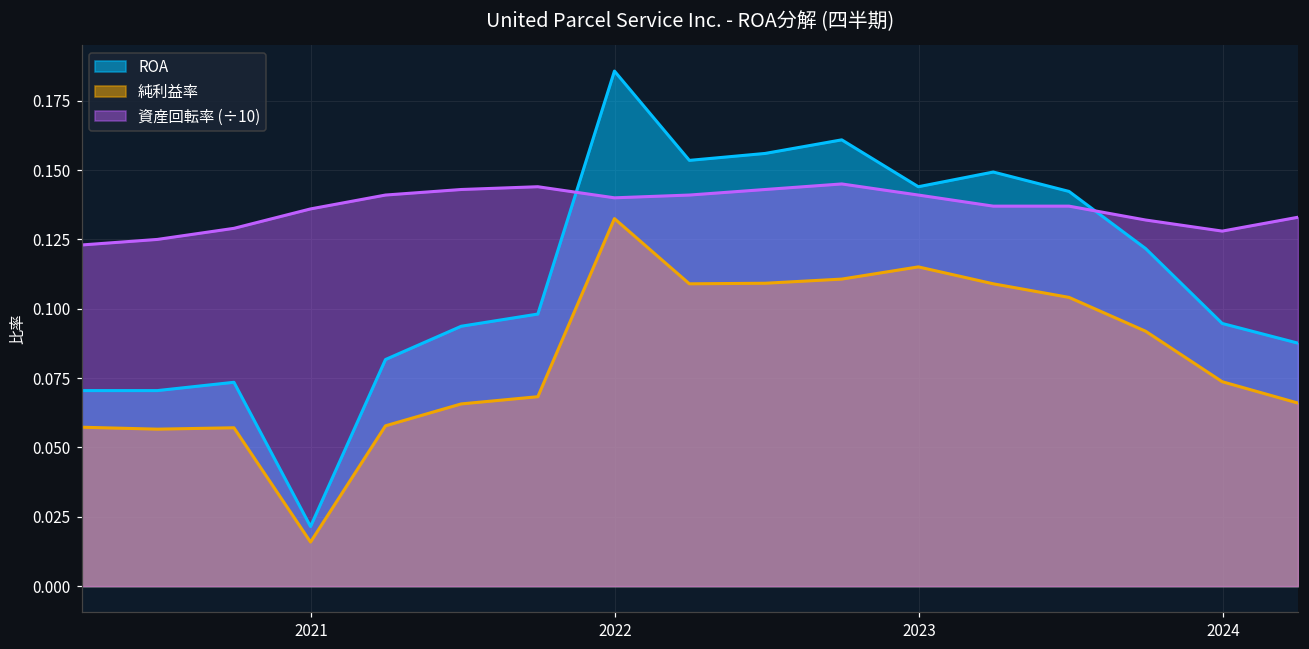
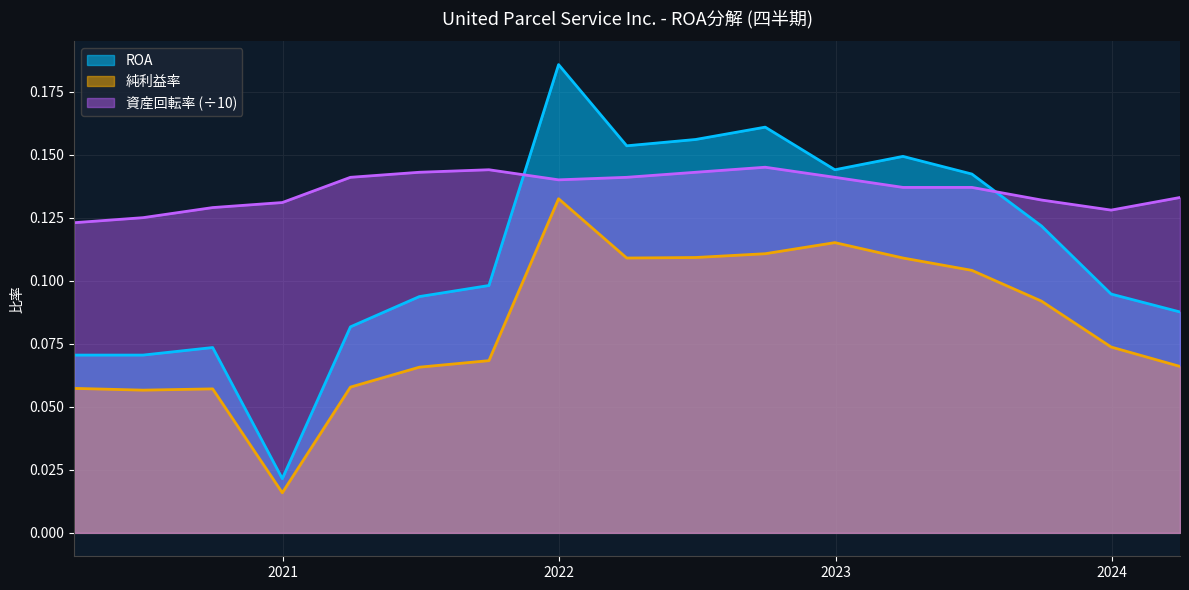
資産回転率 (÷10), 2021: 0.136 -> 0.131
